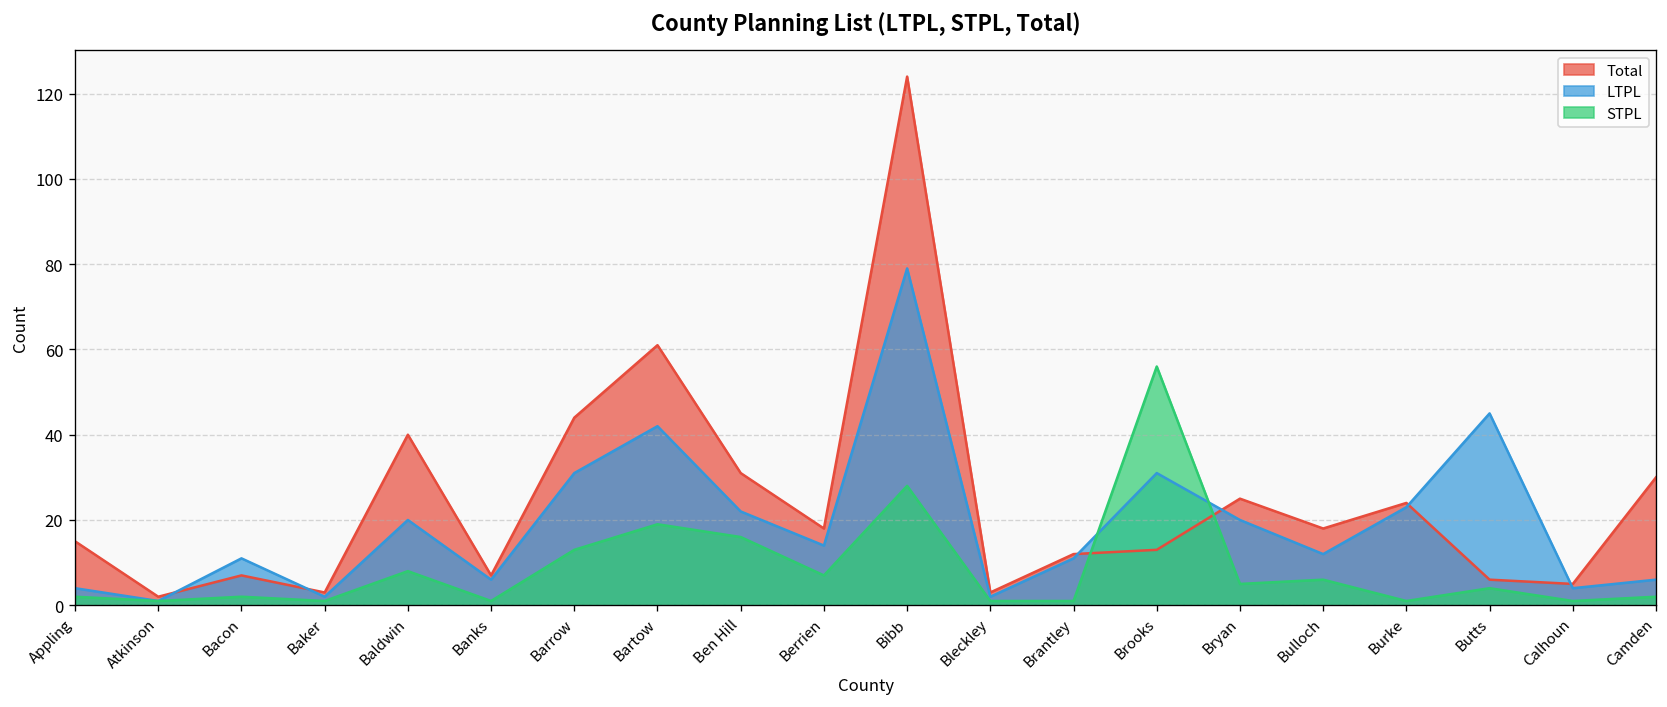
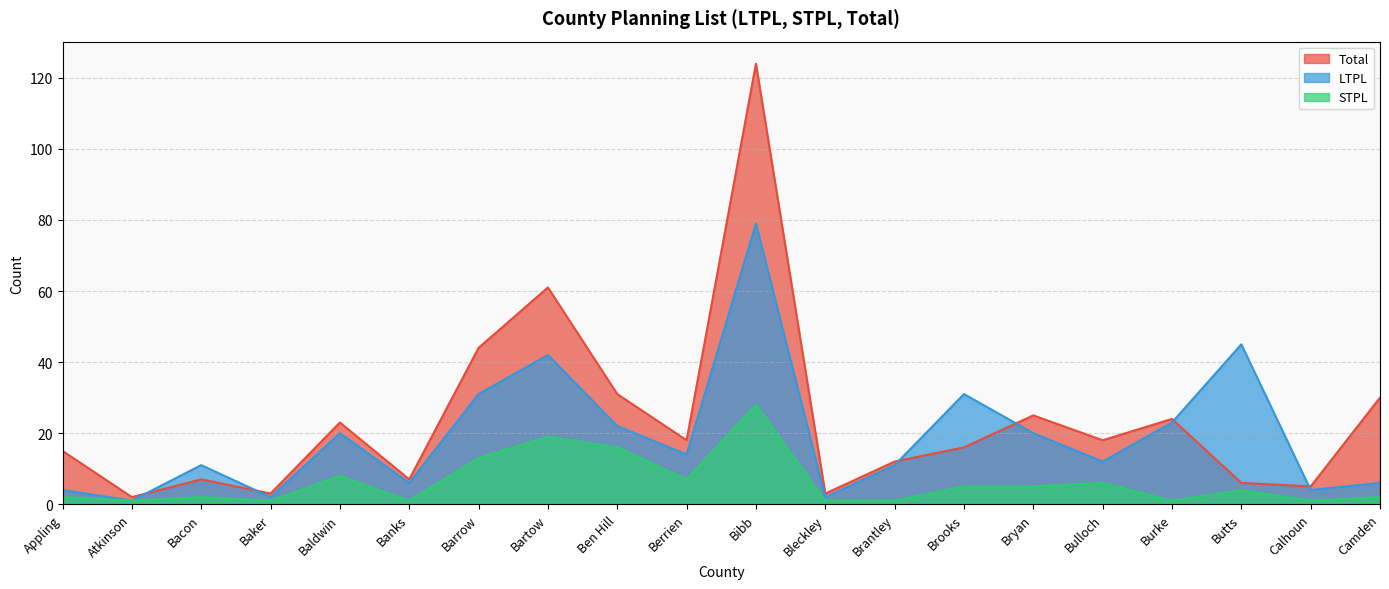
Total, Baldwin: 40 -> 23
Total, Brooks: 13 -> 16
STPL, Brooks: 56 -> 5
